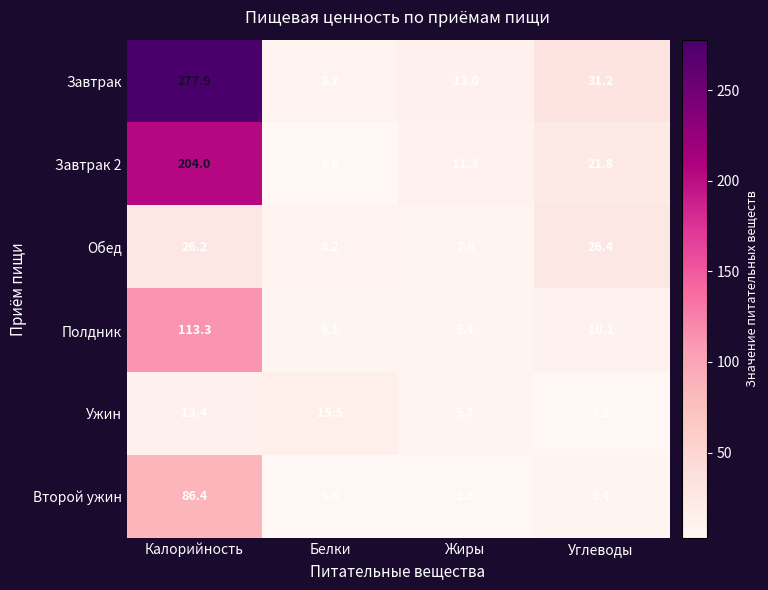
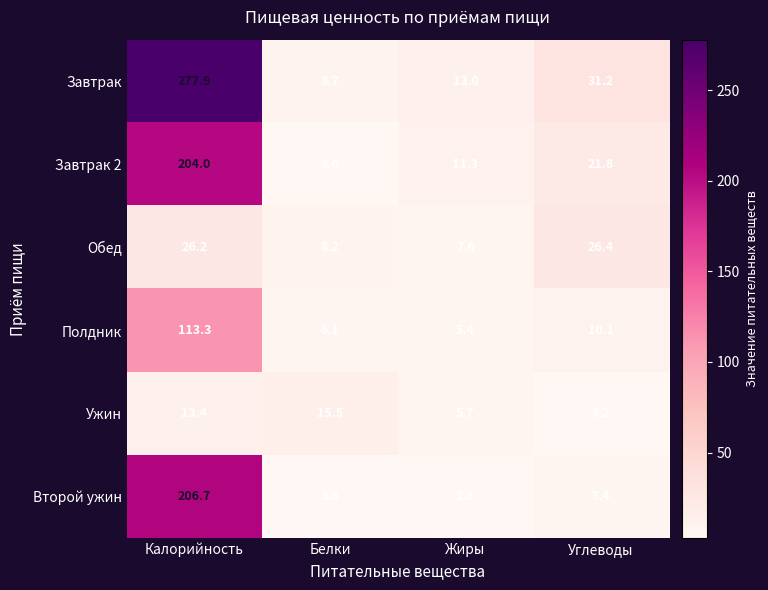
Второй ужин, Калорийность: 86.4 -> 206.7
